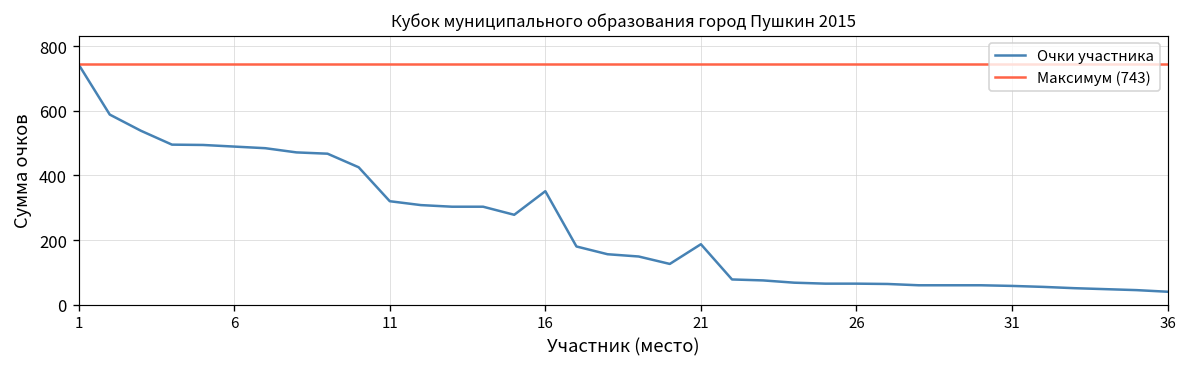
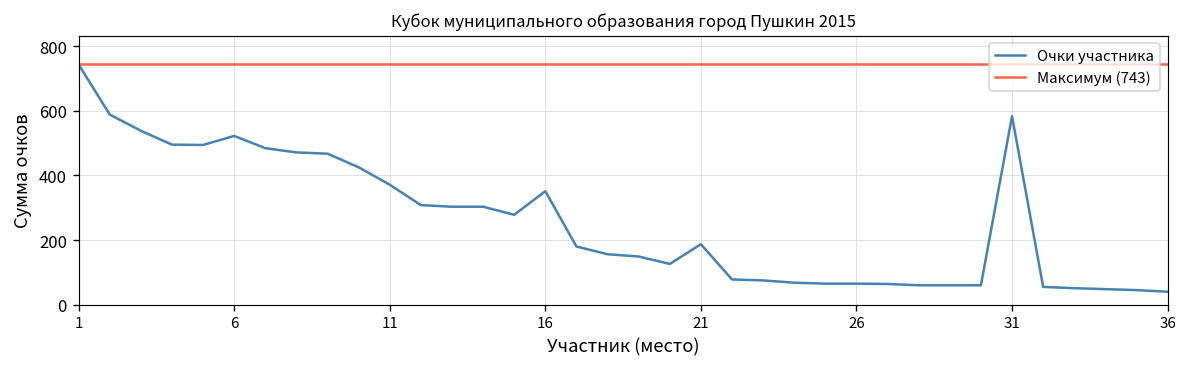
6: 490 -> 520
11: 320 -> 370
31: 60 -> 580
